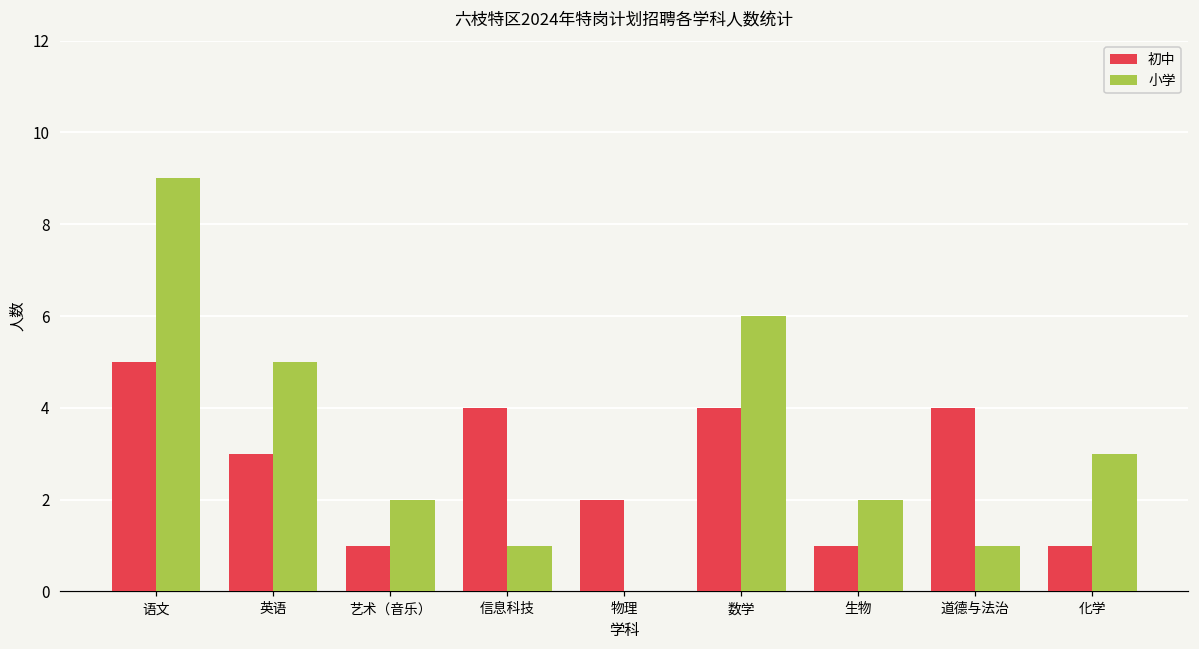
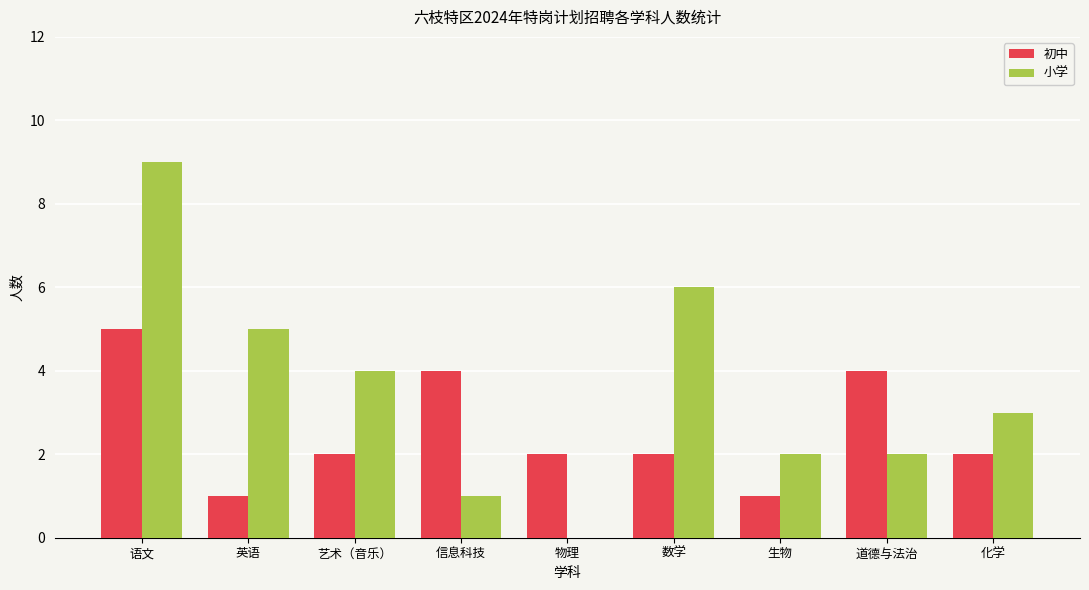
初中, 英语: 3 -> 1
初中, 艺术（音乐）: 1 -> 2
小学, 艺术（音乐）: 2 -> 4
初中, 数学: 4 -> 2
小学, 道德与法治: 1 -> 2
初中, 化学: 1 -> 2
